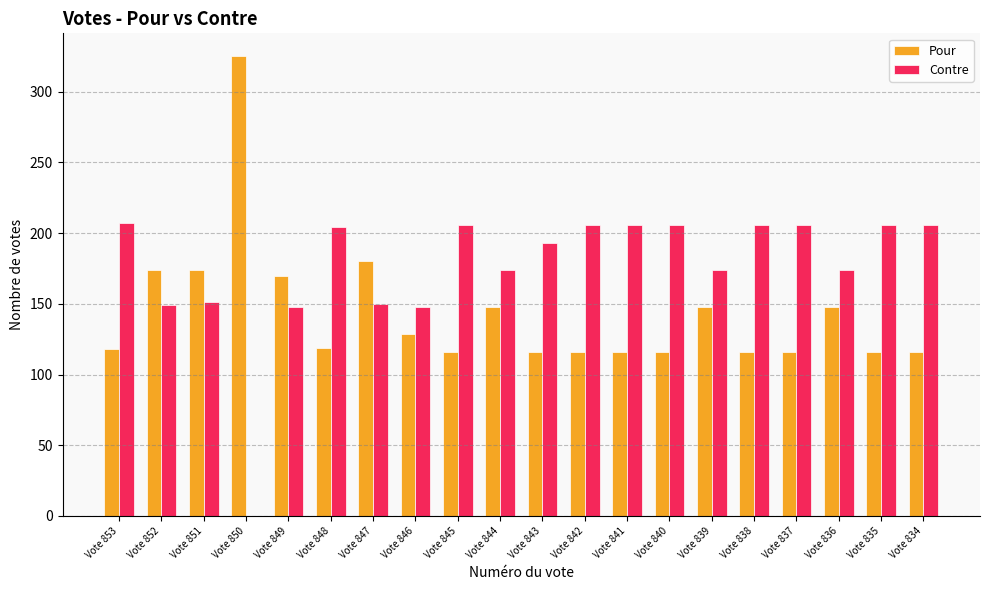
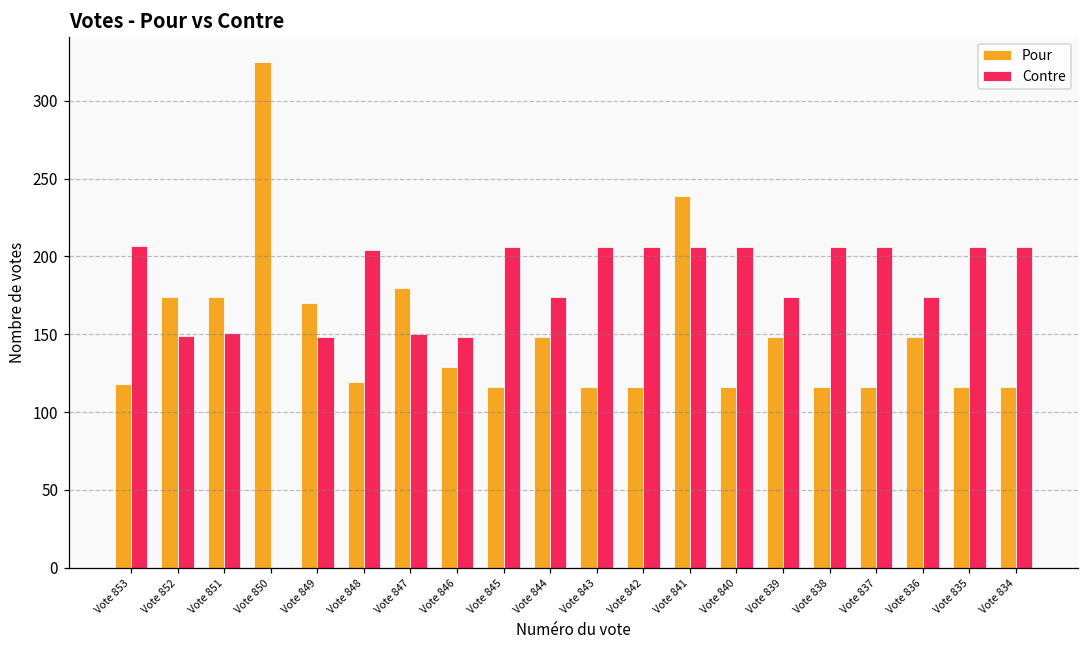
Contre, Vote 843: 193 -> 206
Pour, Vote 841: 116 -> 239
